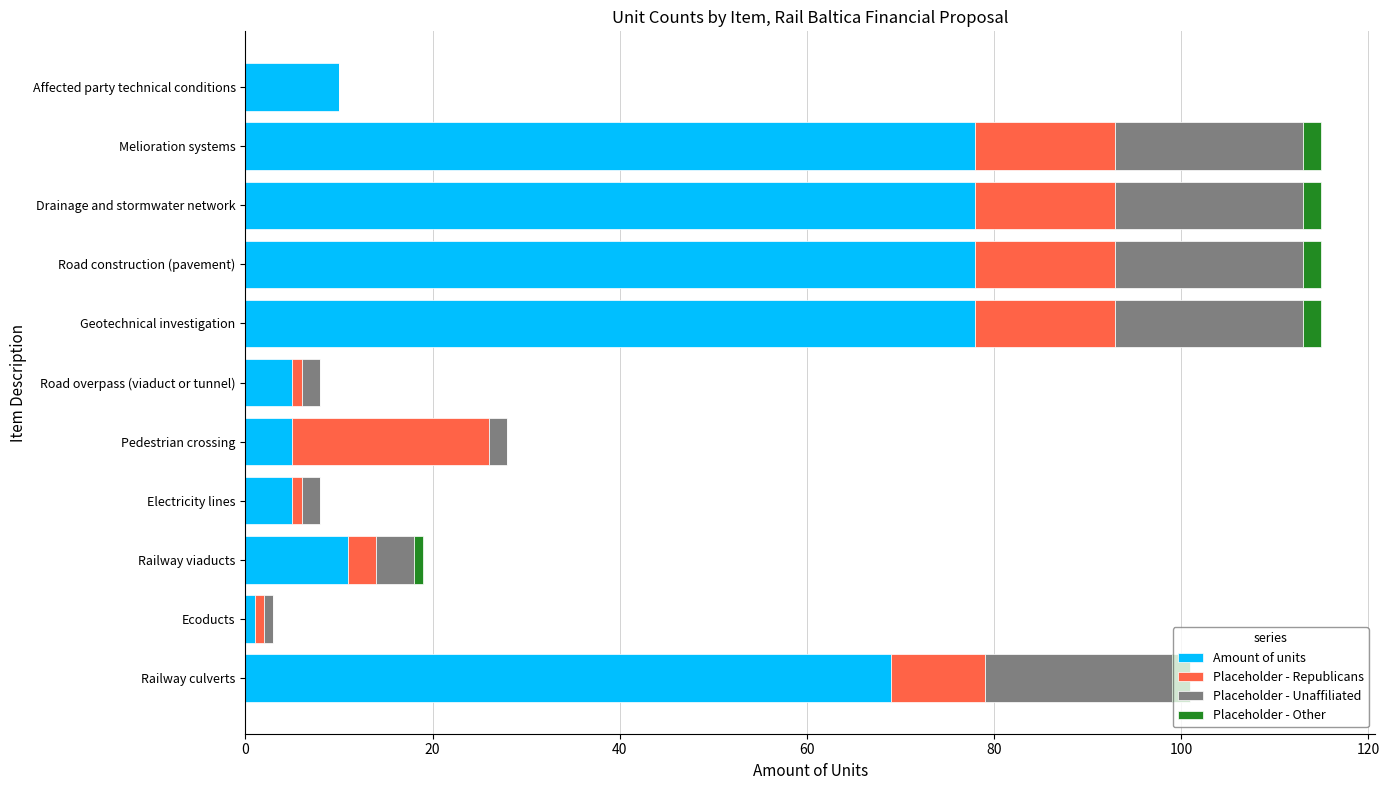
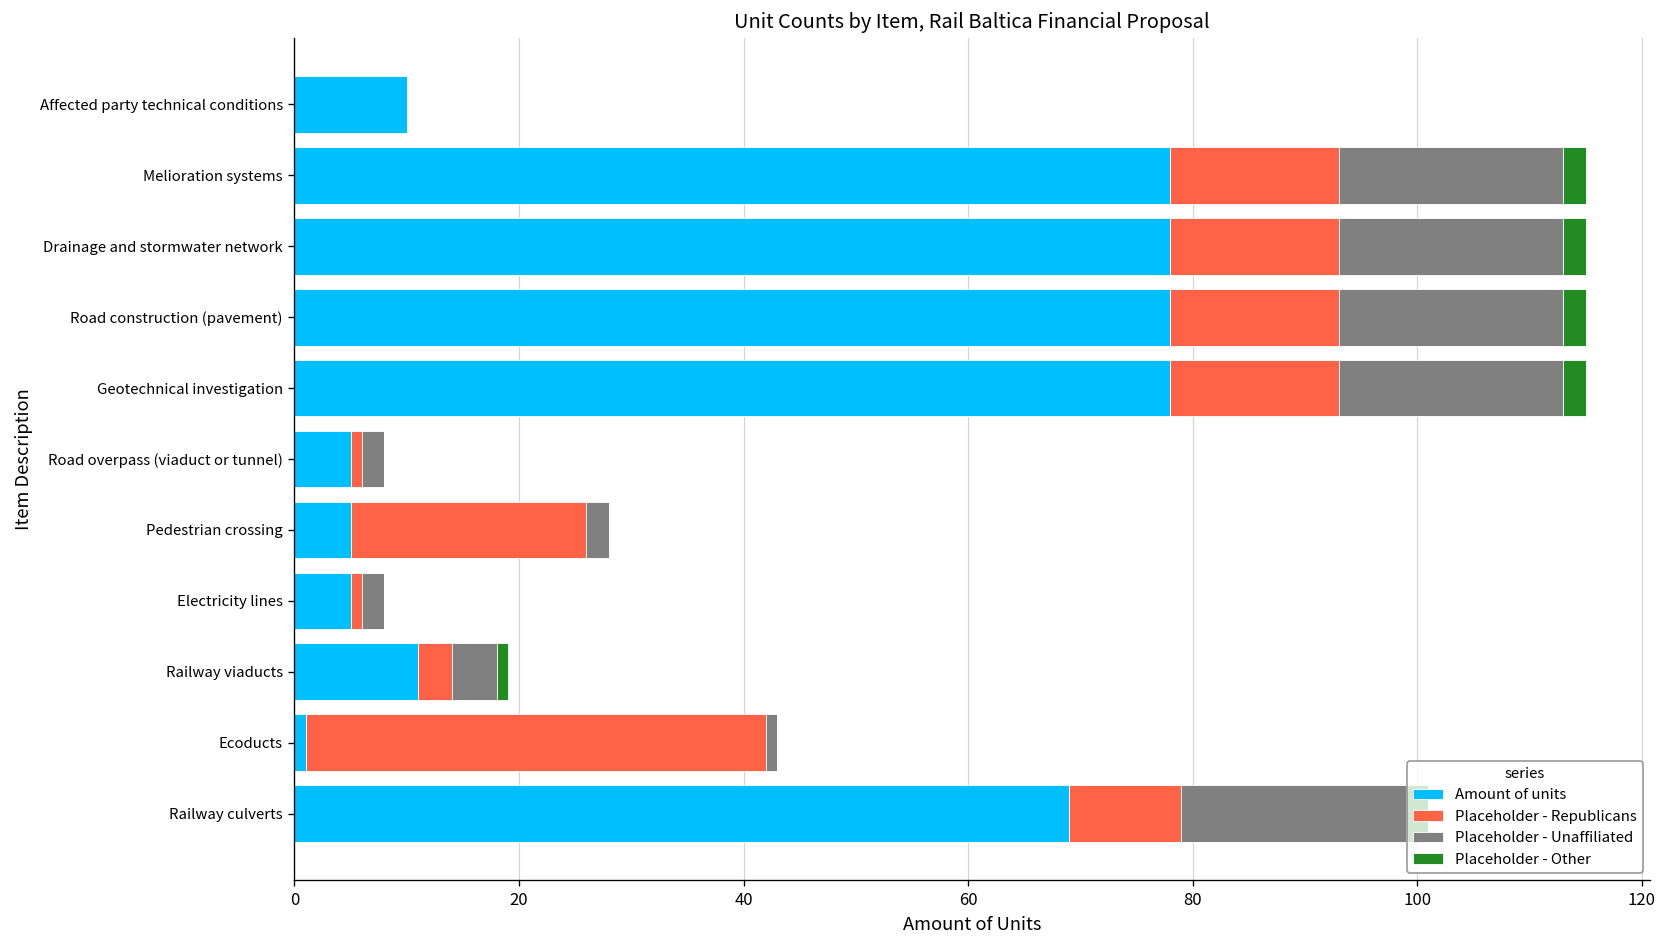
Placeholder - Republicans, Ecoducts: 1 -> 41
